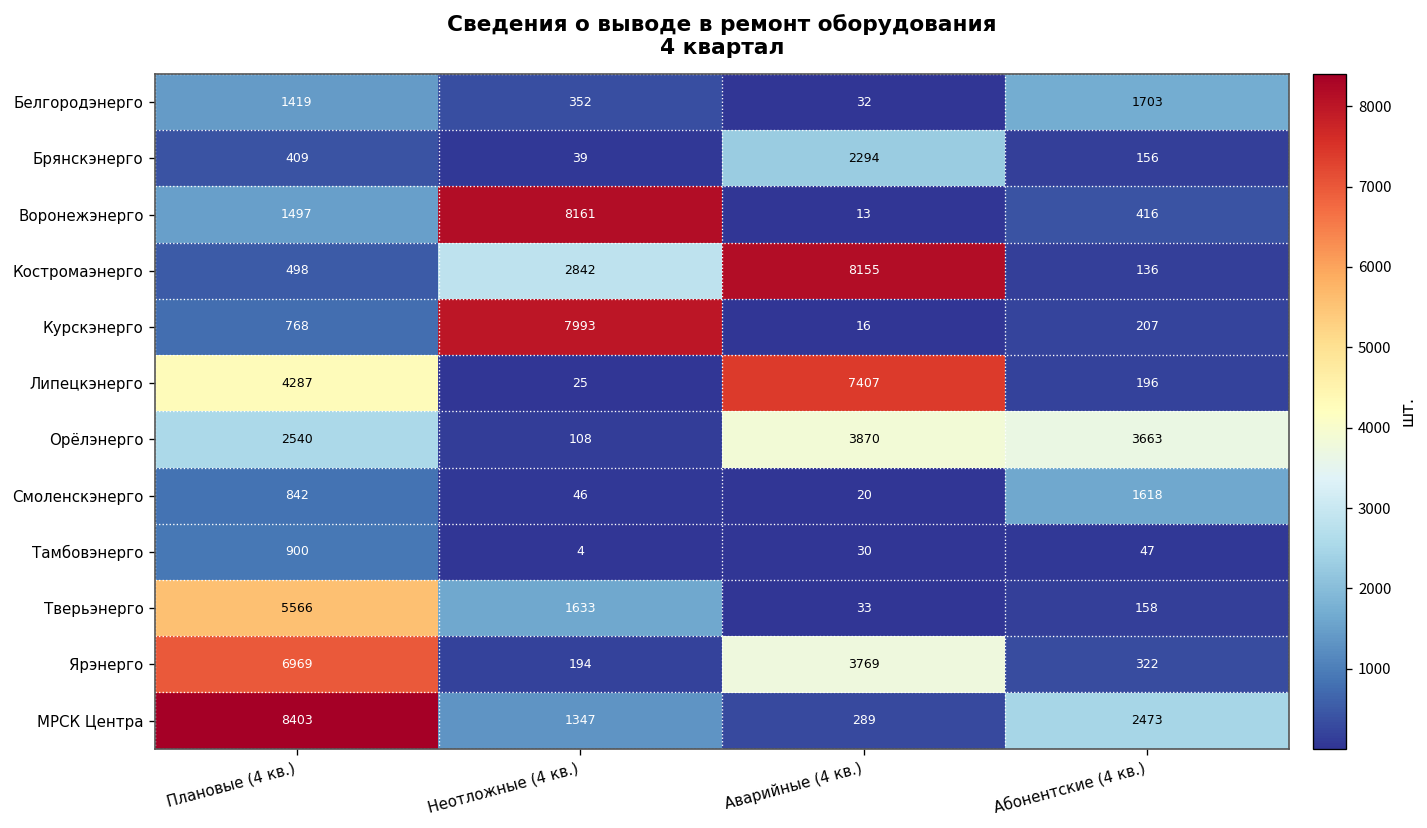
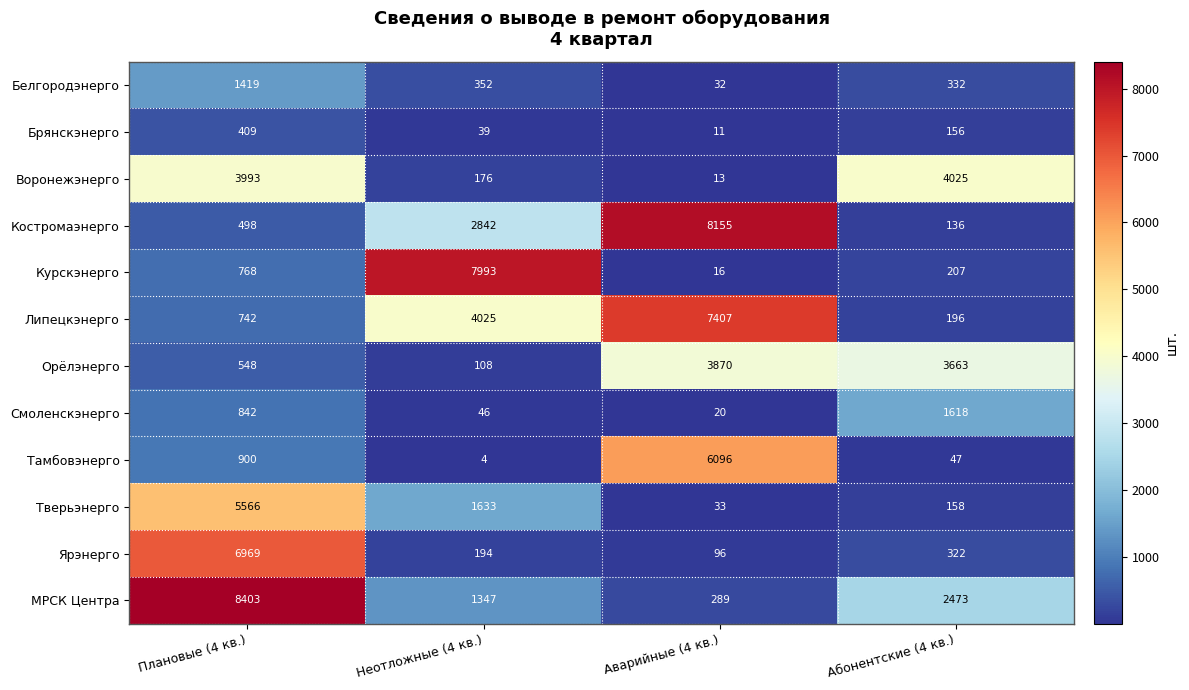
Белгородэнерго, Абонентские (4 кв.): 1703 -> 332
Брянскэнерго, Аварийные (4 кв.): 2294 -> 11
Воронежэнерго, Плановые (4 кв.): 1497 -> 3993
Воронежэнерго, Неотложные (4 кв.): 8161 -> 176
Воронежэнерго, Абонентские (4 кв.): 416 -> 4025
Липецкэнерго, Плановые (4 кв.): 4287 -> 742
Липецкэнерго, Неотложные (4 кв.): 25 -> 4025
Орёлэнерго, Плановые (4 кв.): 2540 -> 548
Тамбовэнерго, Аварийные (4 кв.): 30 -> 6096
Ярэнерго, Аварийные (4 кв.): 3769 -> 96
